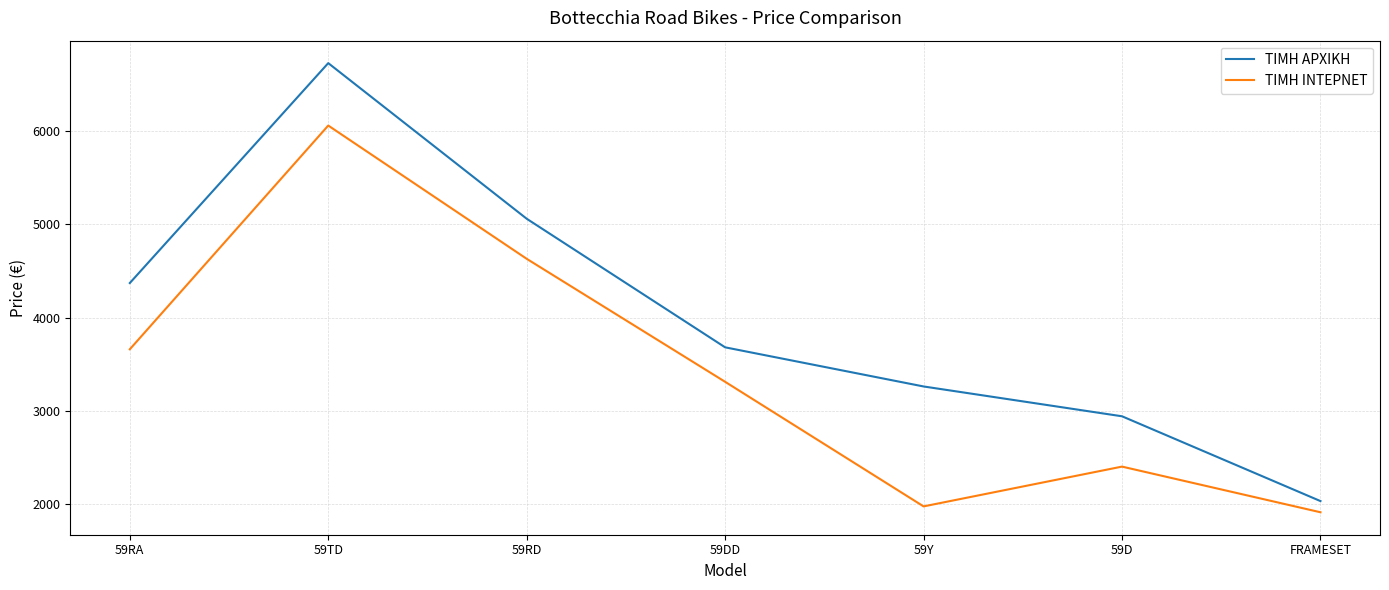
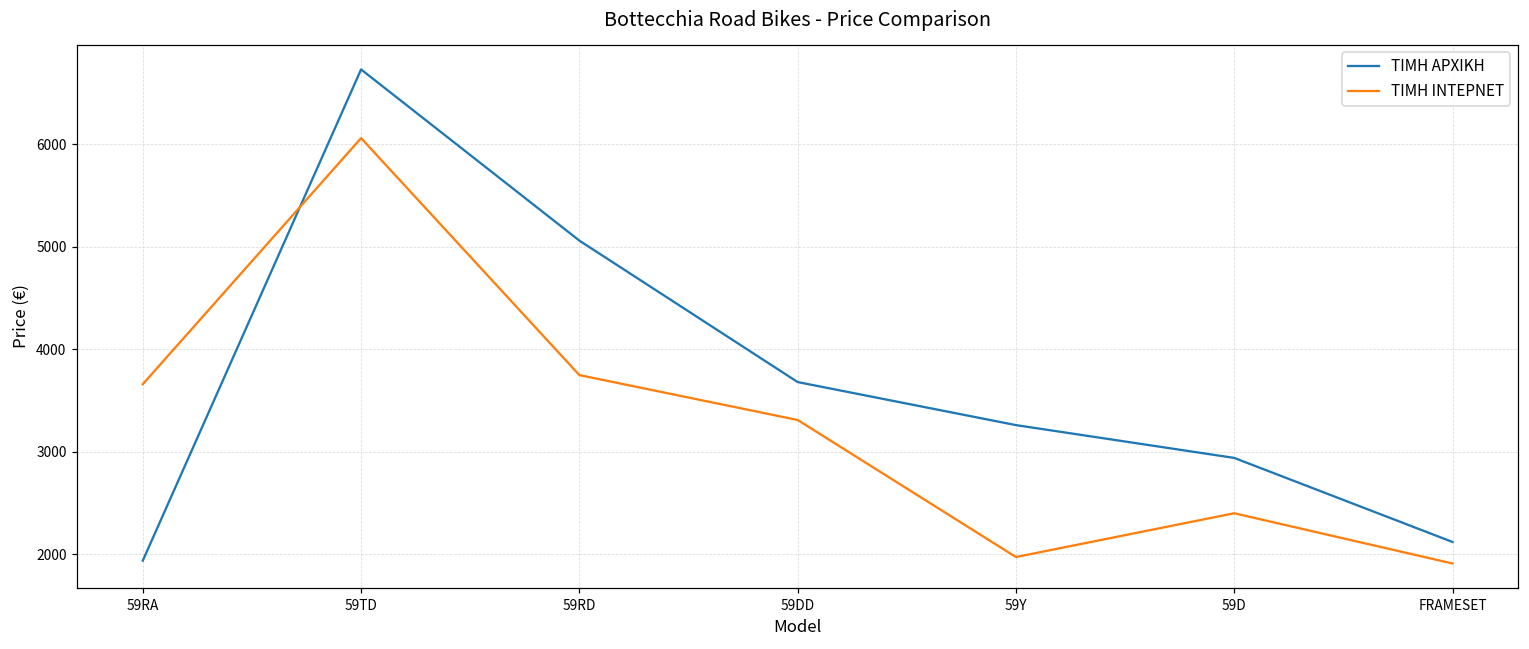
ΤΙΜΗ ΑΡΧΙΚΗ, 59RA: 4400 -> 1900
ΤΙΜΗ ΙΝΤΕΡΝΕΤ, 59RD: 4600 -> 3700
ΤΙΜΗ ΑΡΧΙΚΗ, FRAMESET: 2000 -> 2100
